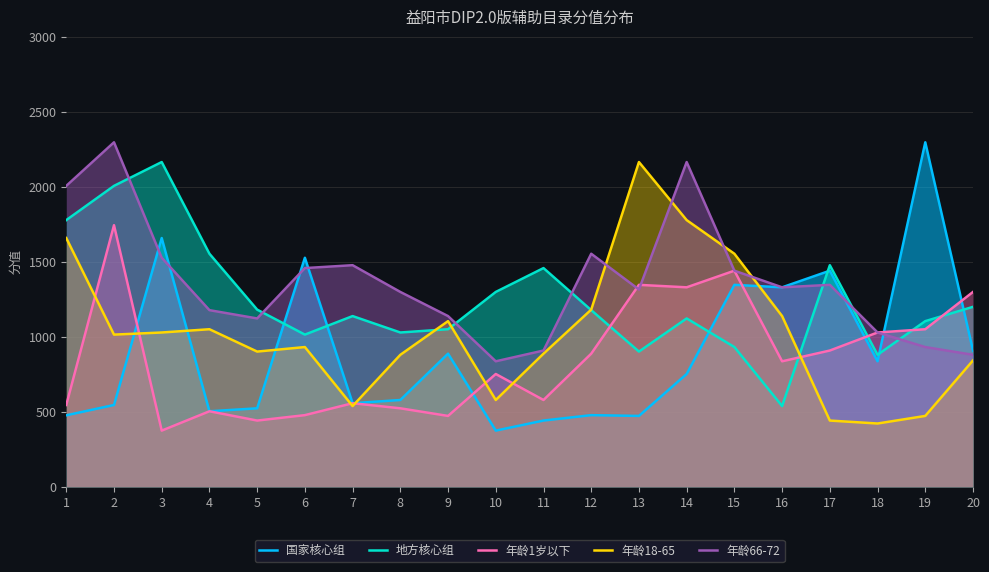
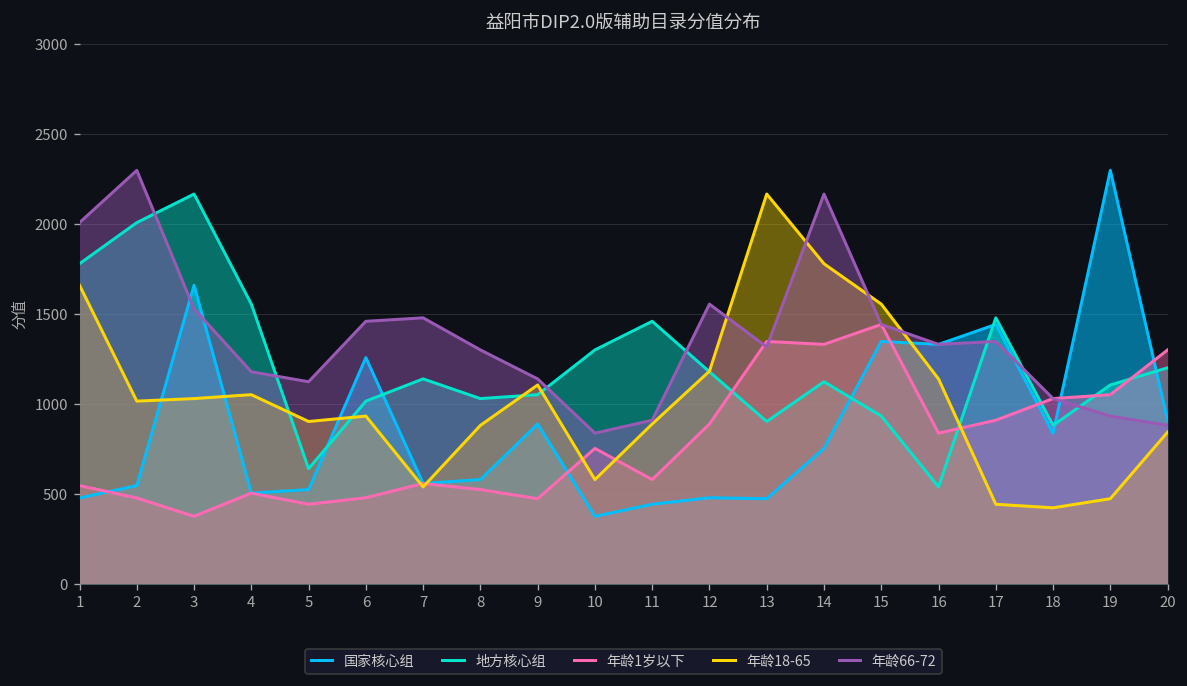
年龄1岁以下, 2: 1740 -> 480
地方核心组, 5: 1180 -> 640
国家核心组, 6: 1530 -> 1260
